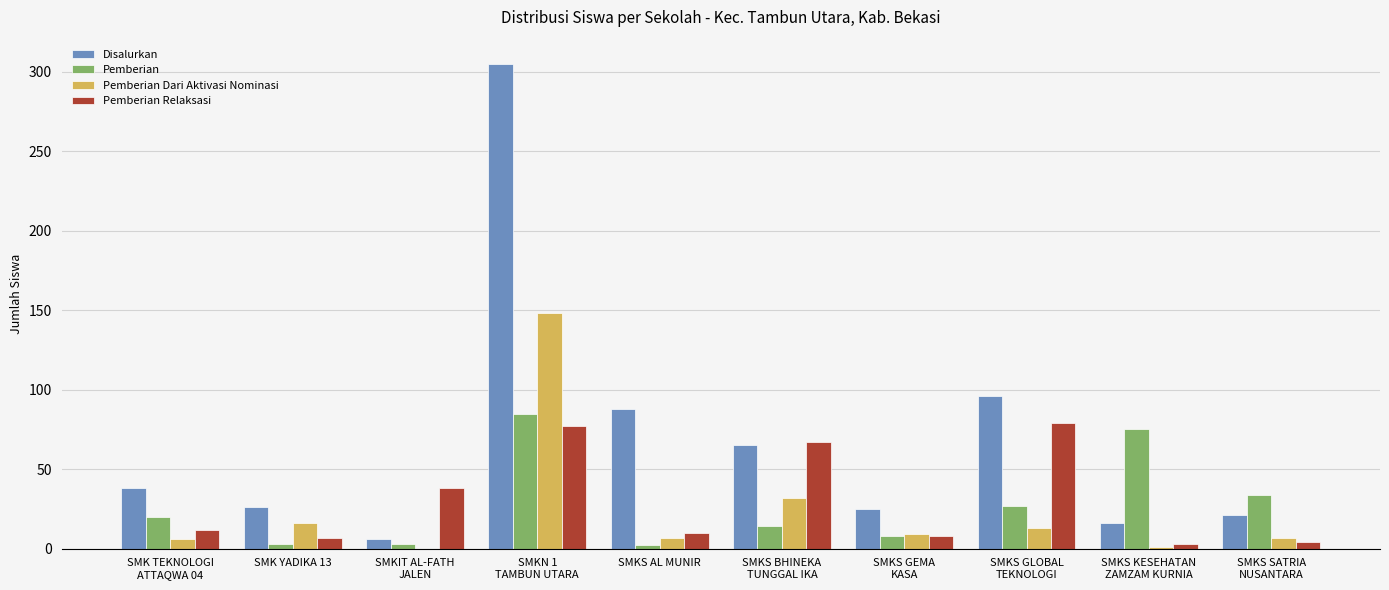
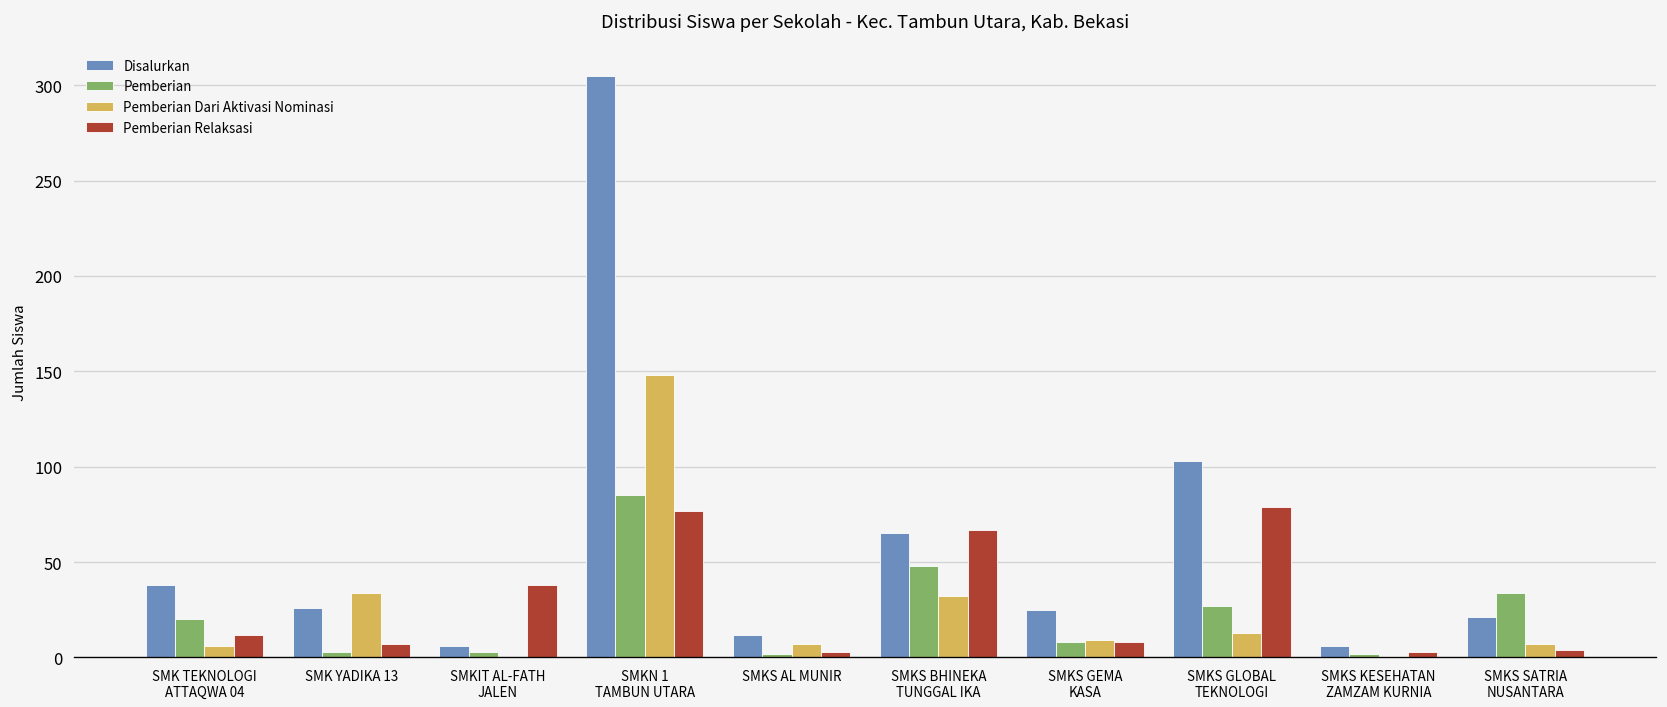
Pemberian Dari Aktivasi Nominasi, SMK YADIKA 13: 16 -> 34
Disalurkan, SMKS AL MUNIR: 88 -> 12
Pemberian Relaksasi, SMKS AL MUNIR: 10 -> 3
Pemberian, SMKS BHINEKA TUNGGAL IKA: 14 -> 48
Disalurkan, SMKS GLOBAL TEKNOLOGI: 96 -> 103
Disalurkan, SMKS KESEHATAN ZAMZAM KURNIA: 16 -> 6
Pemberian, SMKS KESEHATAN ZAMZAM KURNIA: 75 -> 2
